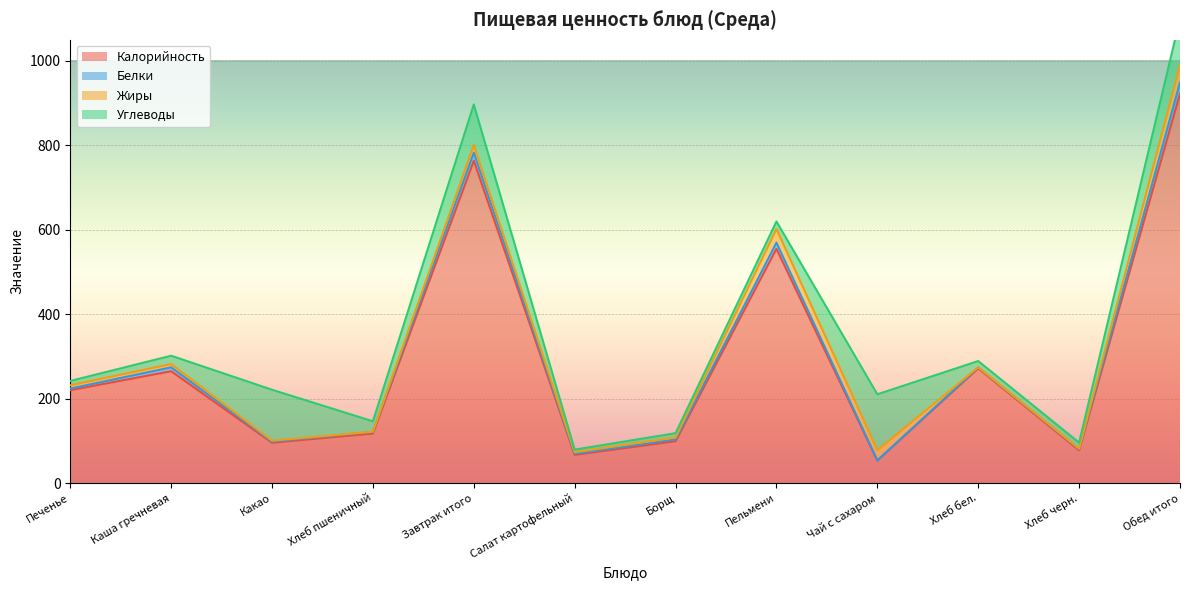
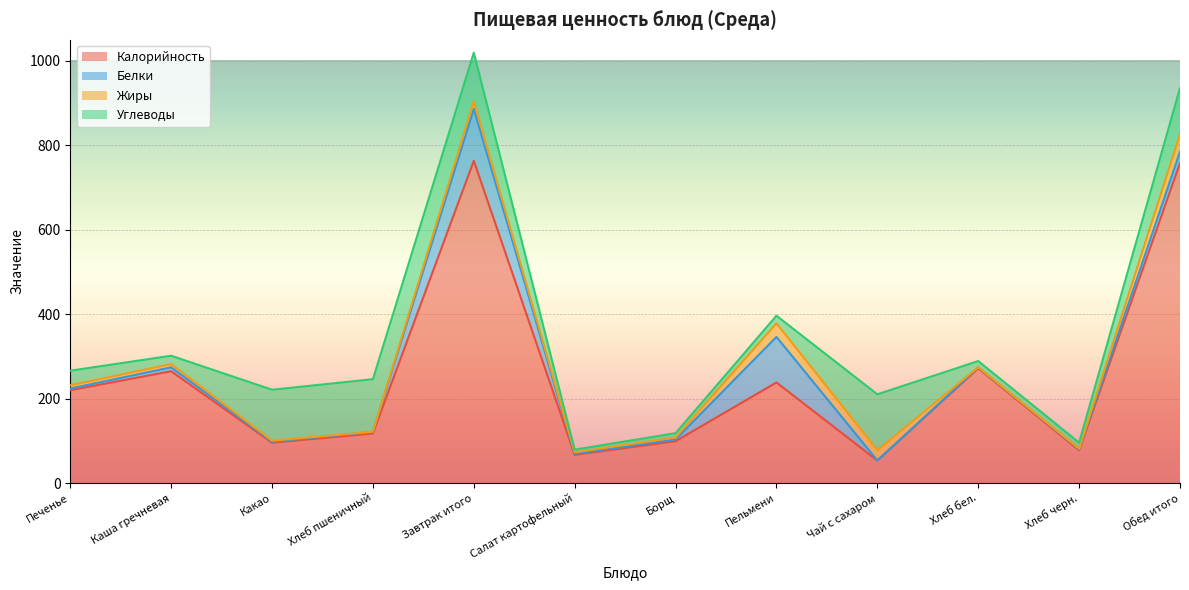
Углеводы, Печенье: 10 -> 30
Углеводы, Хлеб пшеничный: 20 -> 120
Белки, Завтрак итого: 20 -> 120
Углеводы, Завтрак итого: 100 -> 120
Калорийность, Пельмени: 560 -> 240
Белки, Пельмени: 10 -> 110
Калорийность, Обед итого: 920 -> 760
